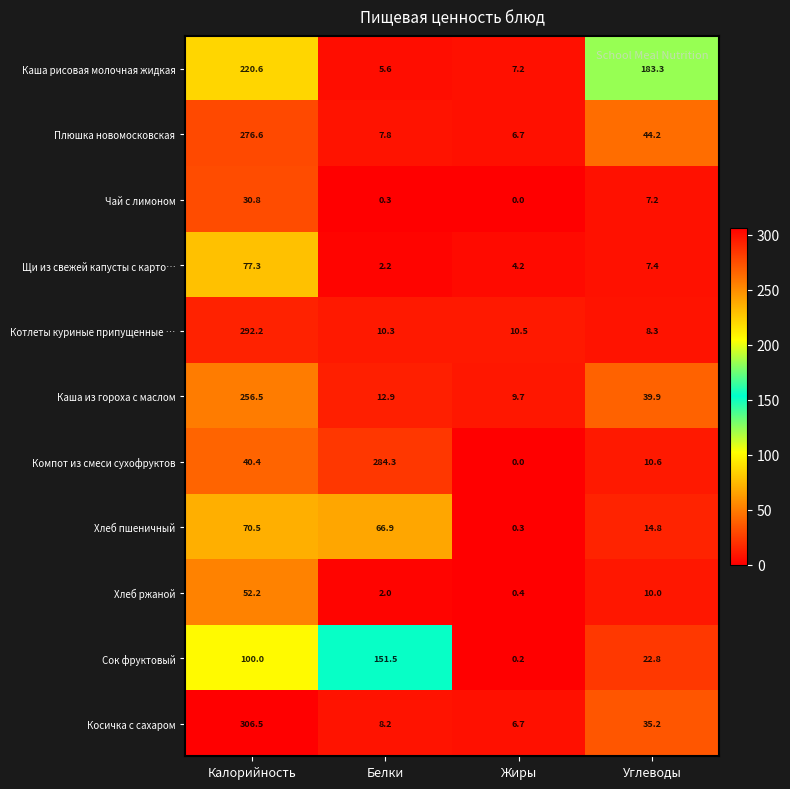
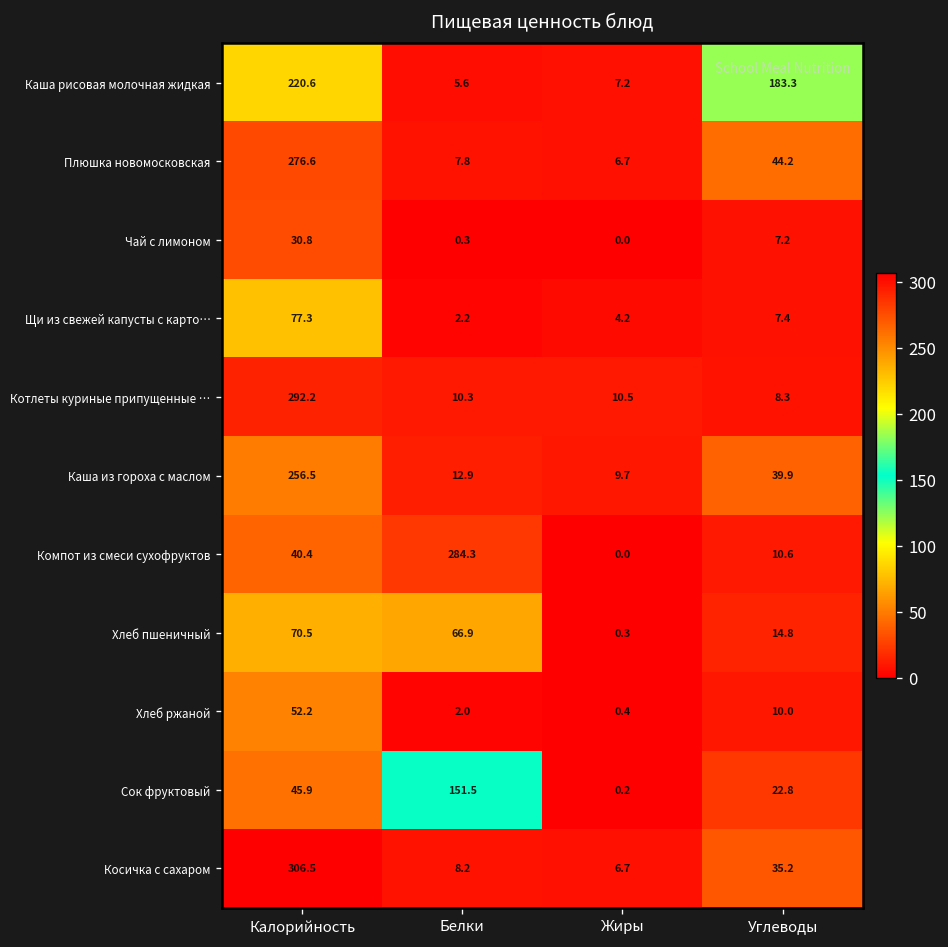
Сок фруктовый, Калорийность: 100.0 -> 45.9
